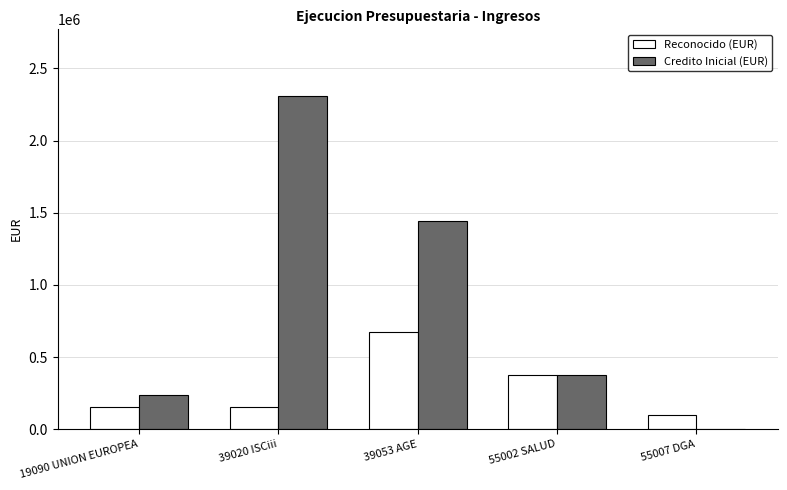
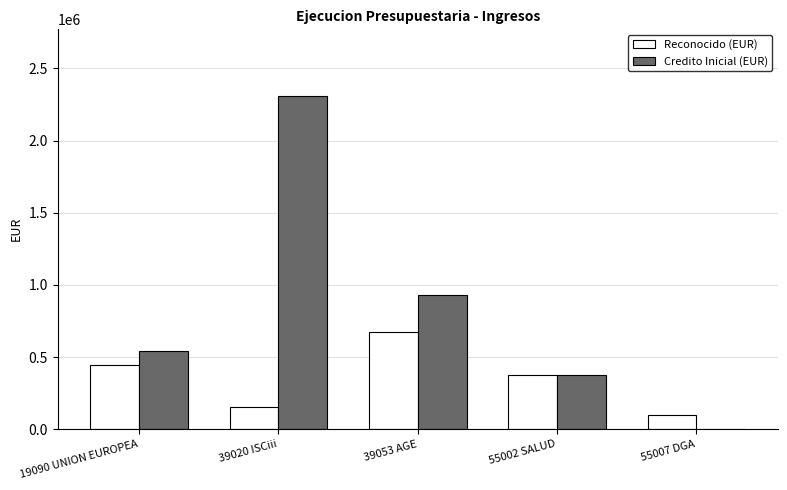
Reconocido (EUR), 19090 UNION EUROPEA: 160000 -> 440000
Credito Inicial (EUR), 19090 UNION EUROPEA: 240000 -> 540000
Credito Inicial (EUR), 39053 AGE: 1450000 -> 930000
